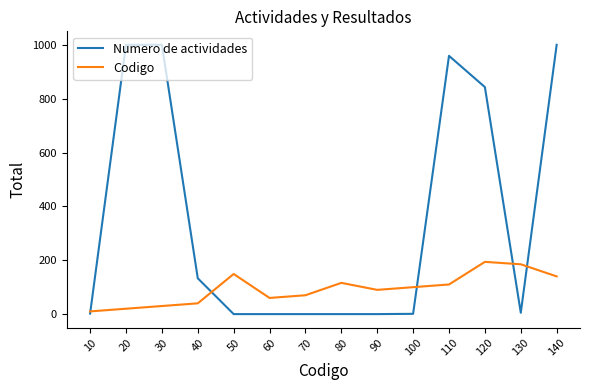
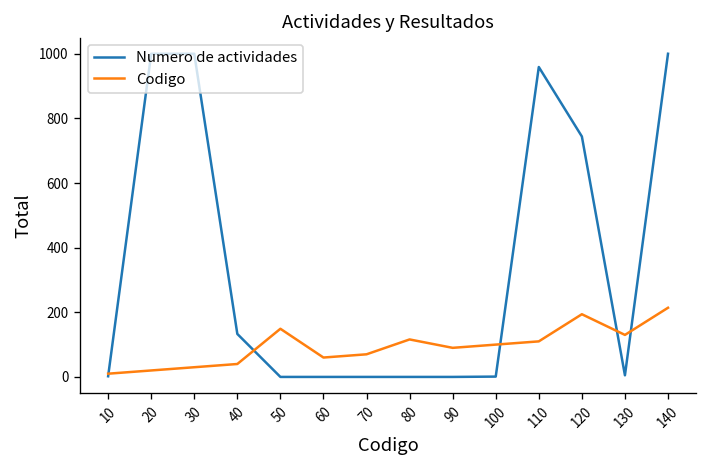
Numero de actividades, 120: 840 -> 740
Codigo, 130: 190 -> 130
Codigo, 140: 140 -> 210
